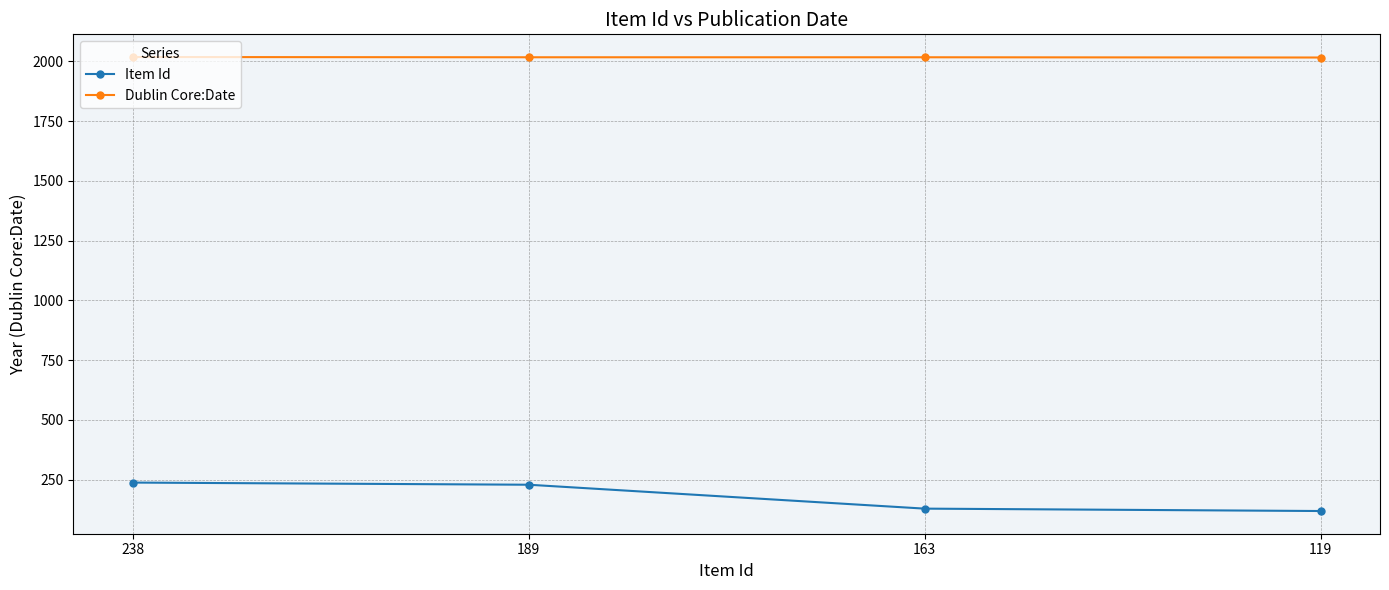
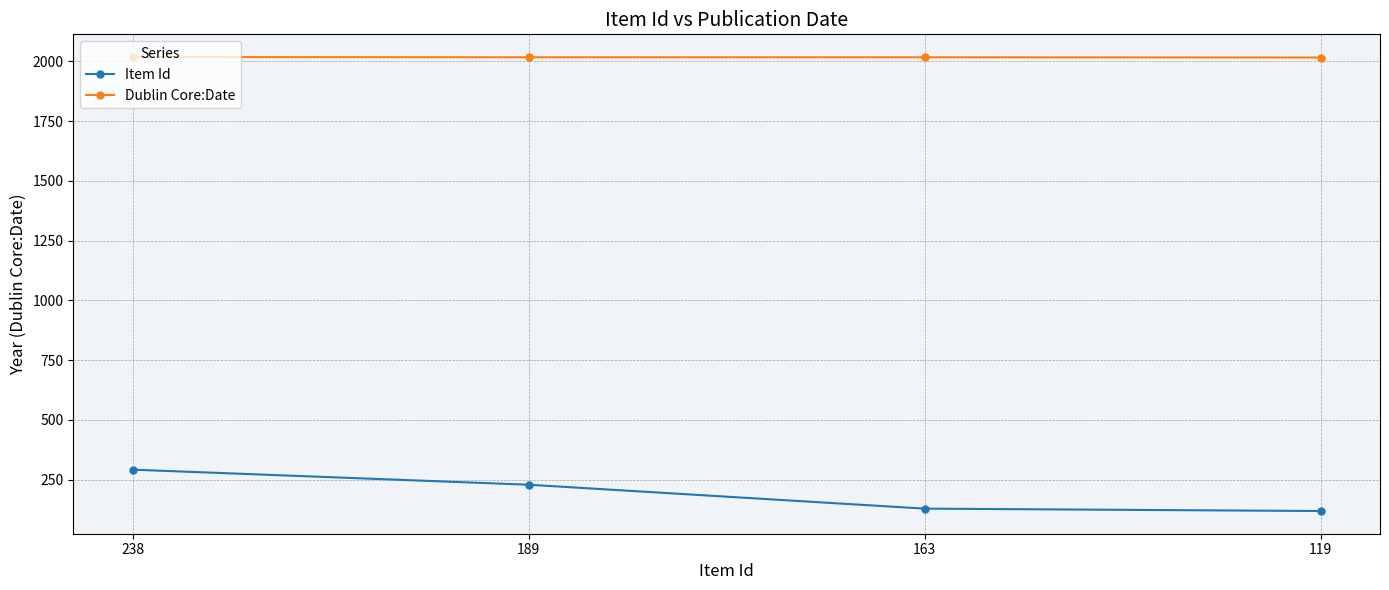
Item Id, 238: 240 -> 290
